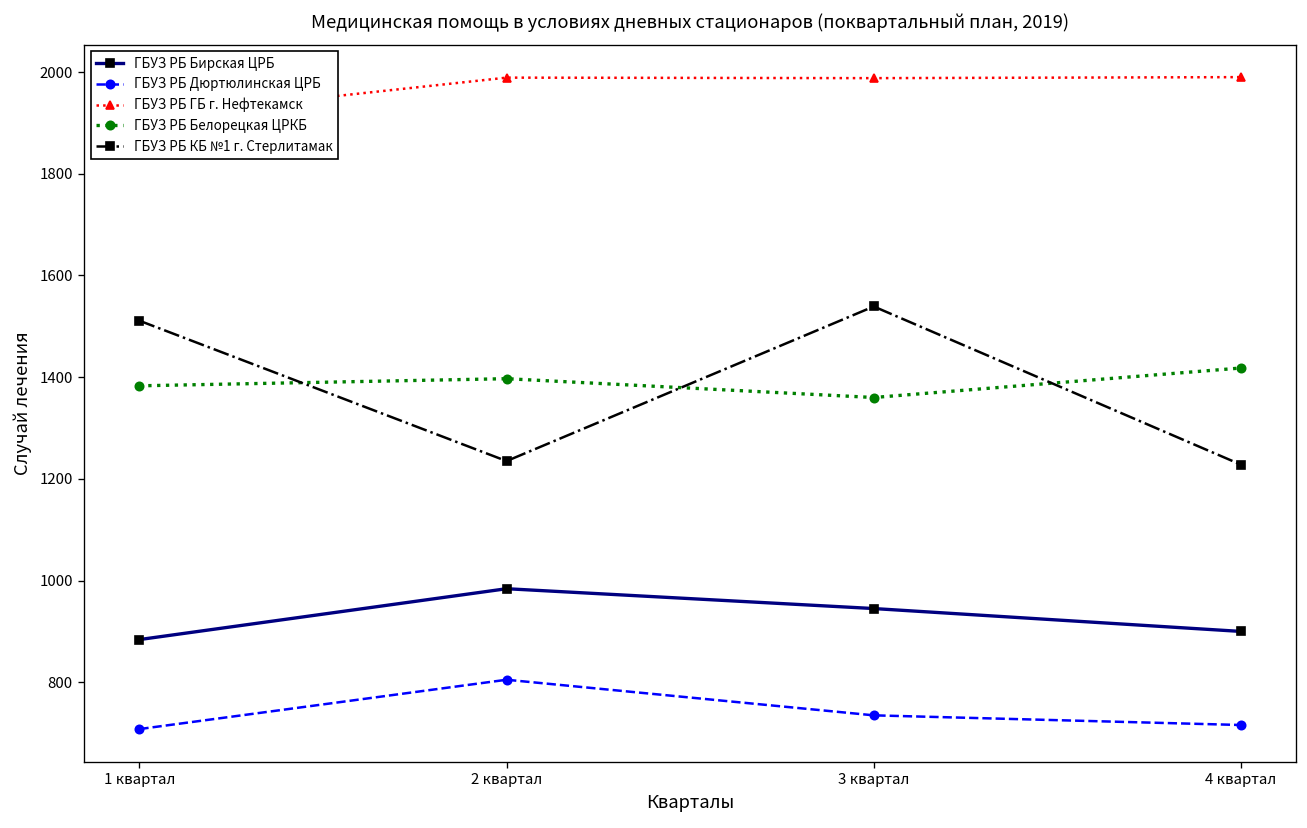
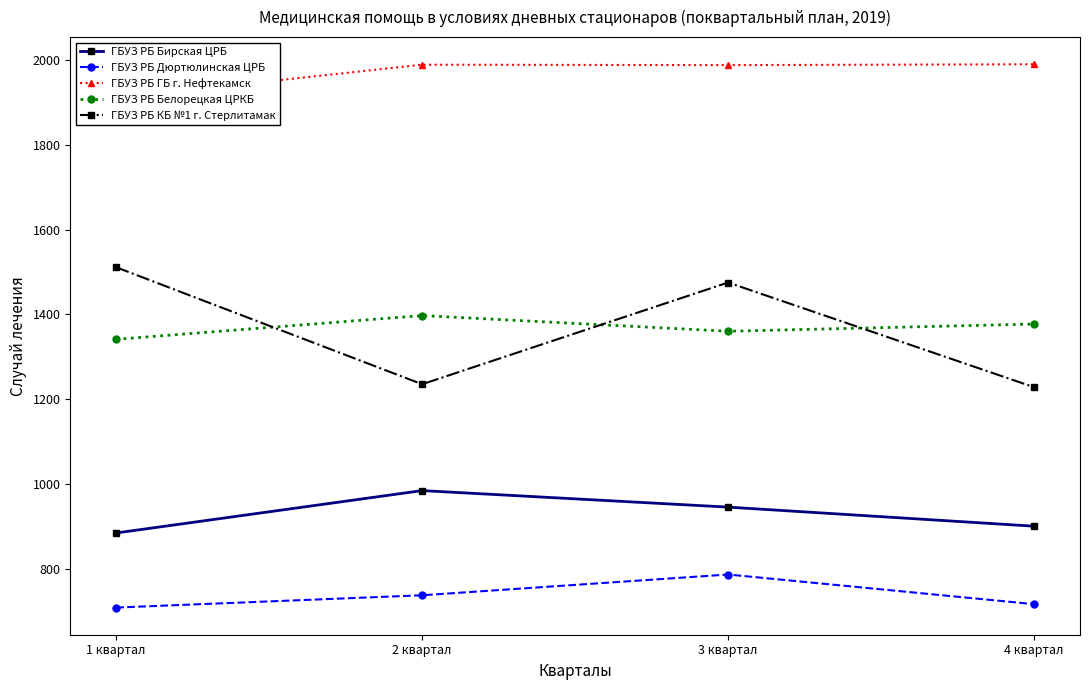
ГБУЗ РБ Белорецкая ЦРКБ, 1 квартал: 1380 -> 1340
ГБУЗ РБ Дюртюлинская ЦРБ, 2 квартал: 810 -> 740
ГБУЗ РБ Дюртюлинская ЦРБ, 3 квартал: 740 -> 790
ГБУЗ РБ КБ №1 г. Стерлитамак, 3 квартал: 1540 -> 1480
ГБУЗ РБ Белорецкая ЦРКБ, 4 квартал: 1420 -> 1380
